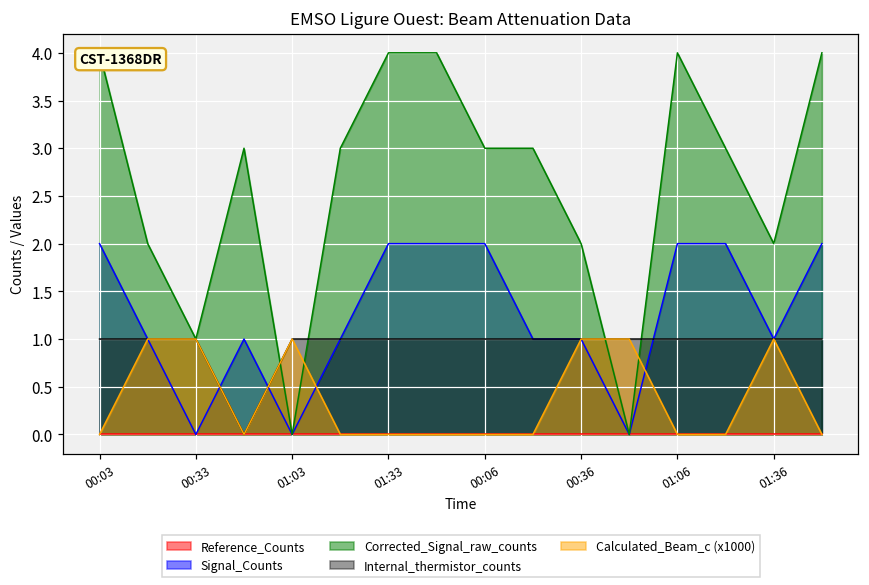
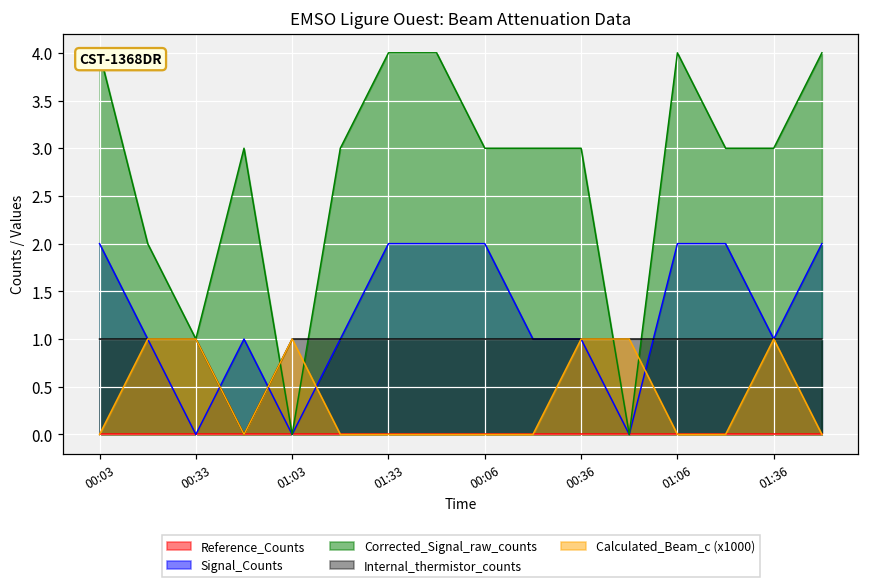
Corrected_Signal_raw_counts, 00:36: 2.0 -> 3.0
Corrected_Signal_raw_counts, 01:36: 2.0 -> 3.0
